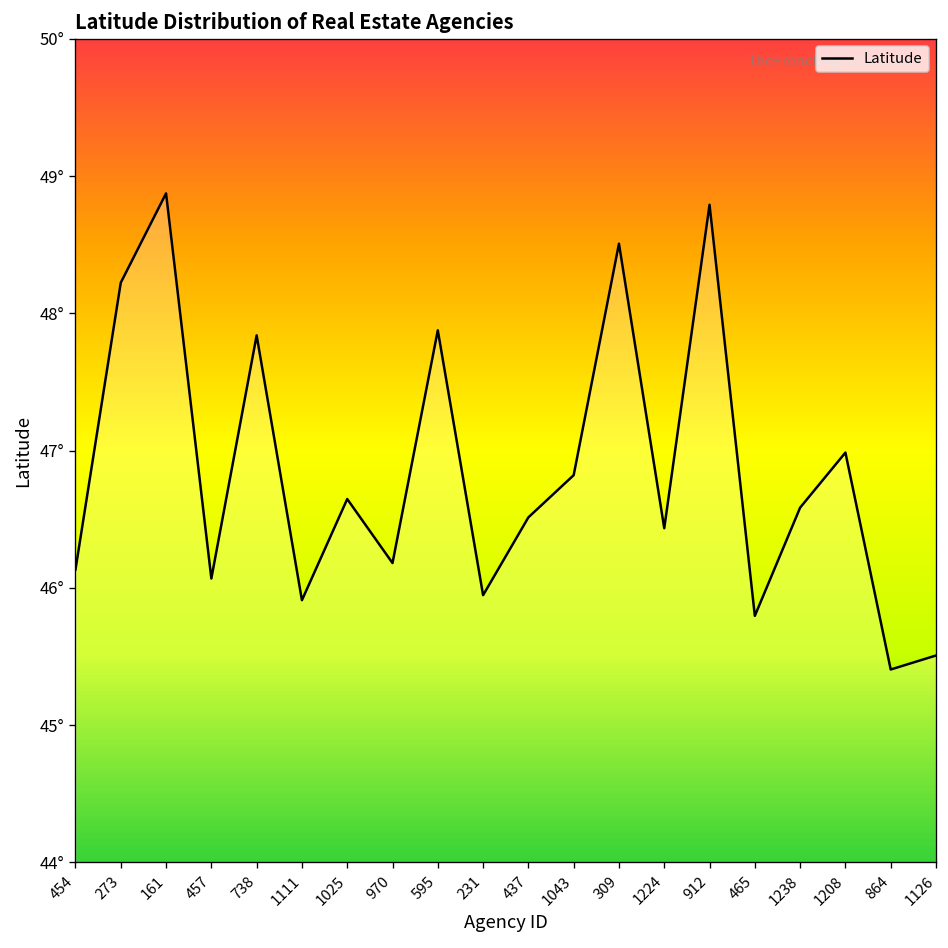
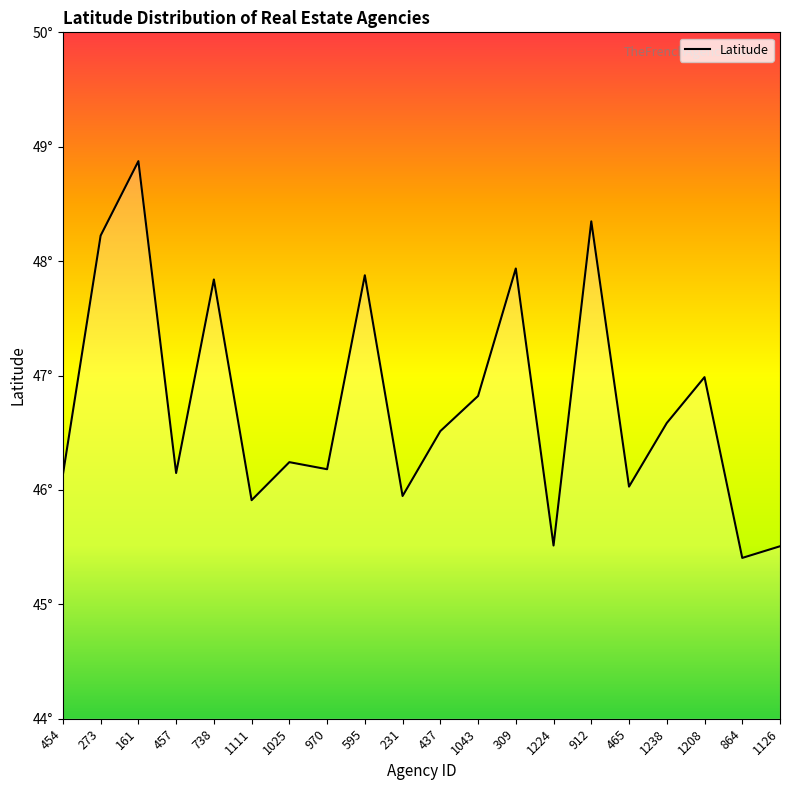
457: 46.07° -> 46.15°
1025: 46.65° -> 46.24°
309: 48.51° -> 47.94°
1224: 46.43° -> 45.51°
912: 48.79° -> 48.35°
465: 45.80° -> 46.03°
